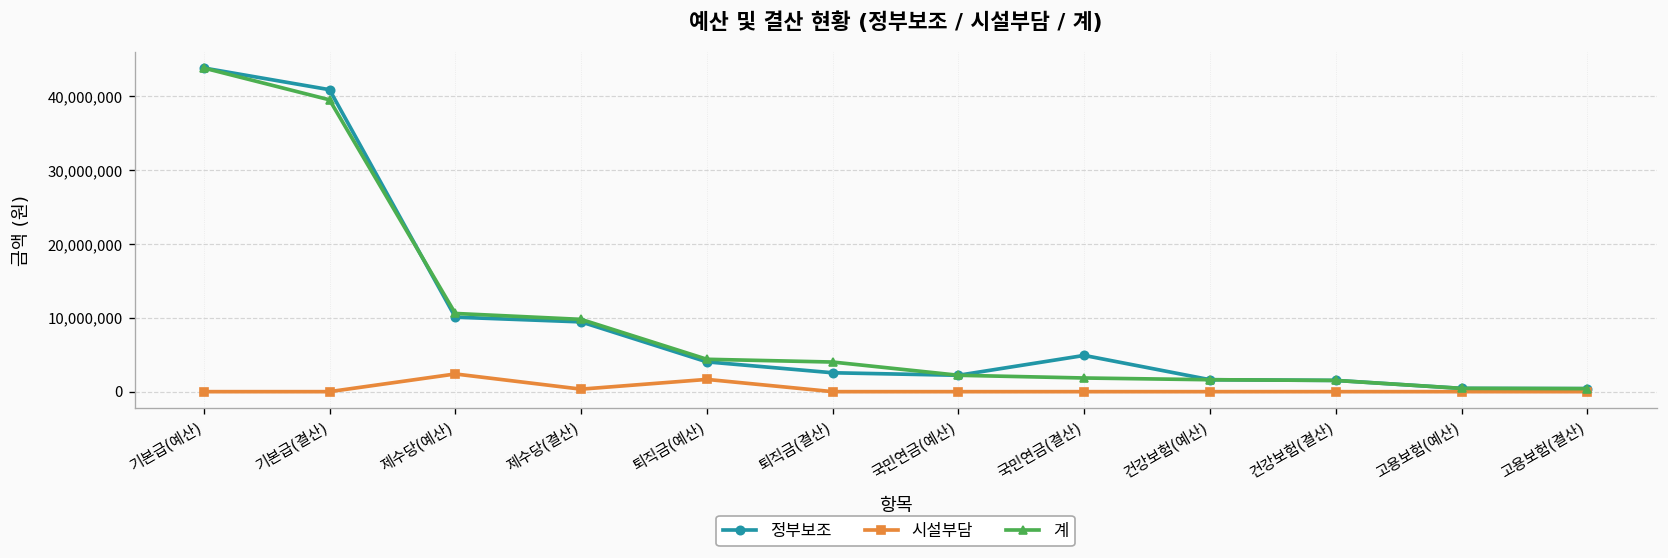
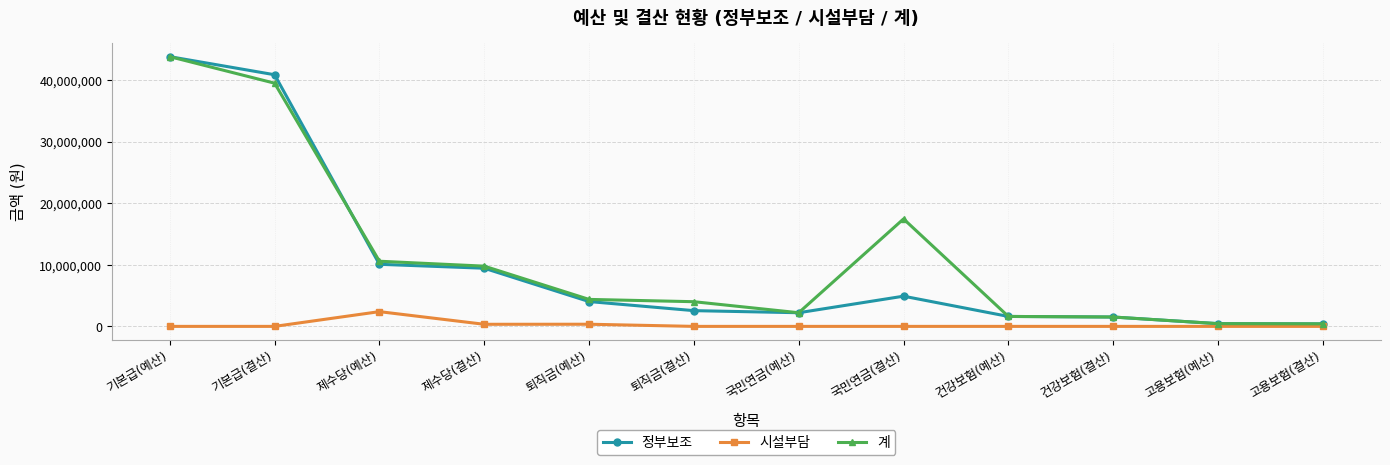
시설부담, 퇴직금(예산): 2,000,000 -> 0
계, 국민연금(결산): 2,000,000 -> 17,000,000
